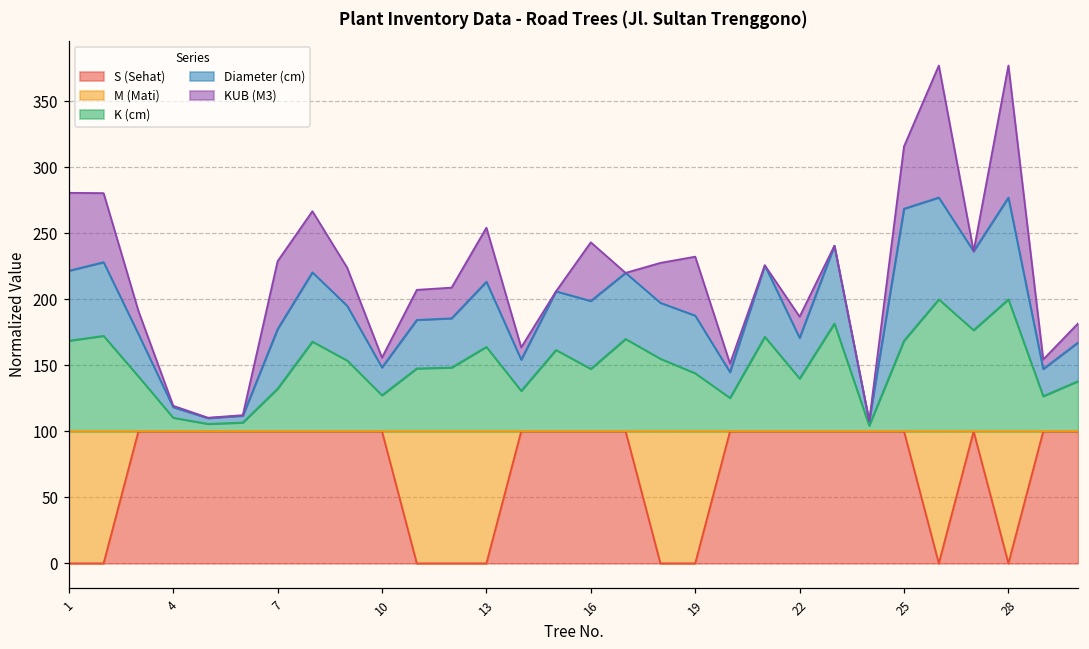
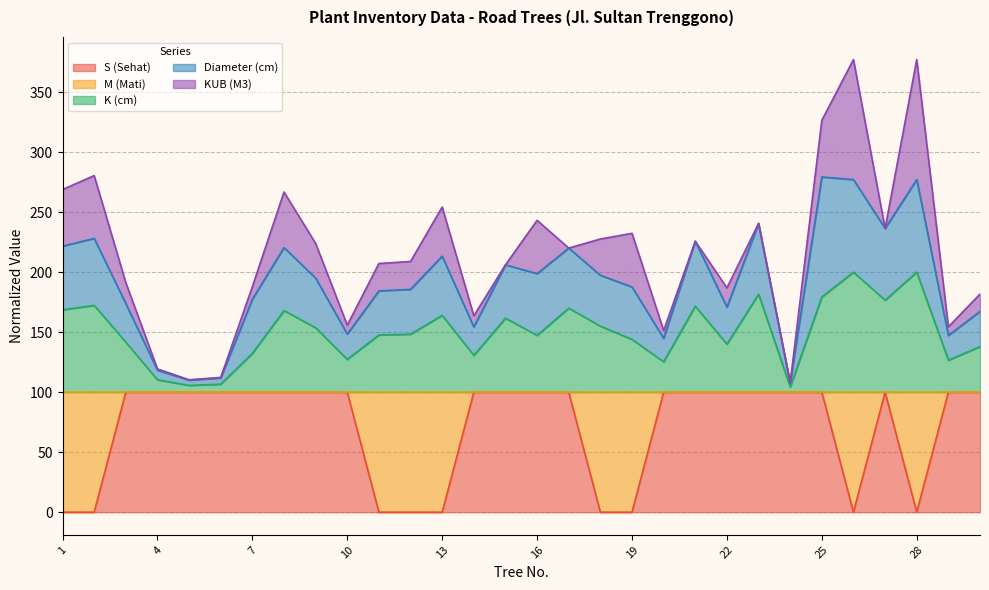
KUB (M3), 1: 59 -> 47
KUB (M3), 7: 51 -> 10
K (cm), 25: 169 -> 179
